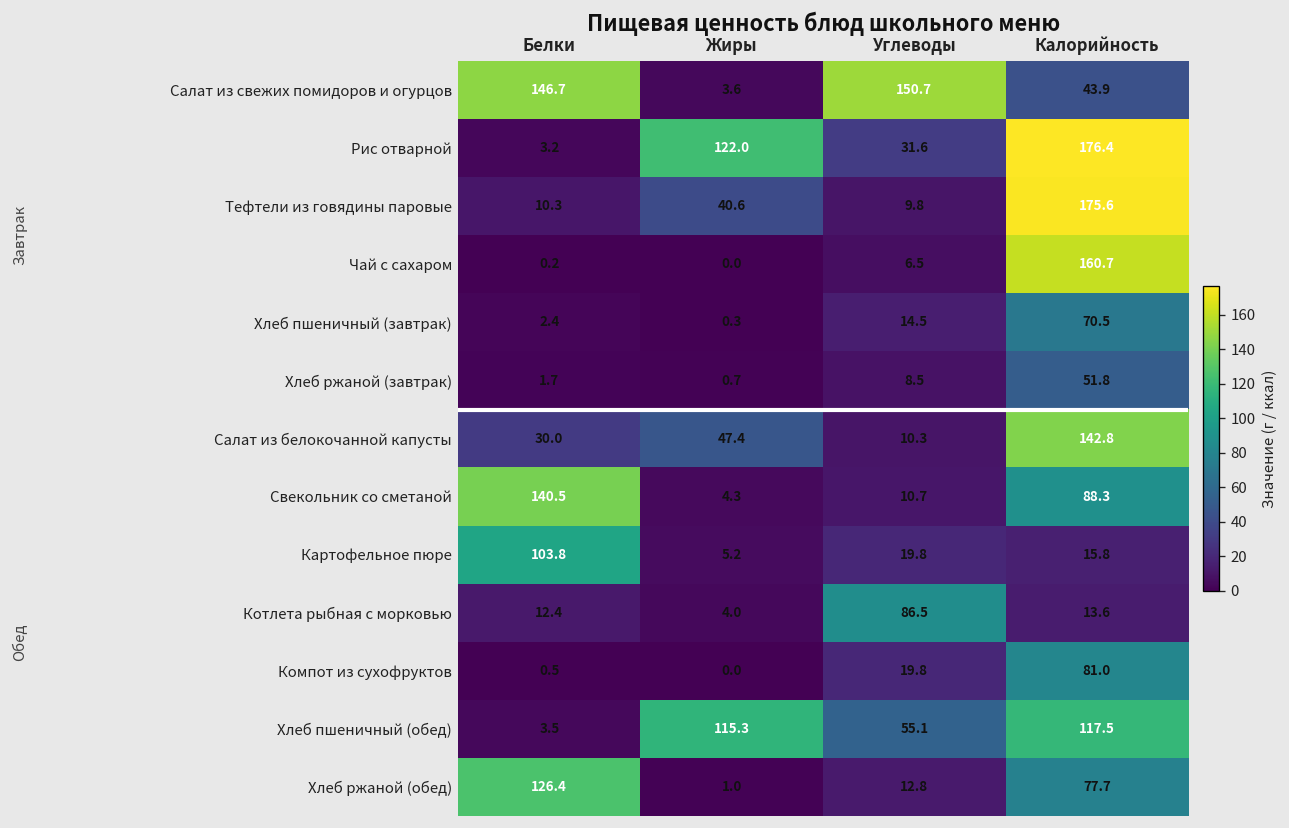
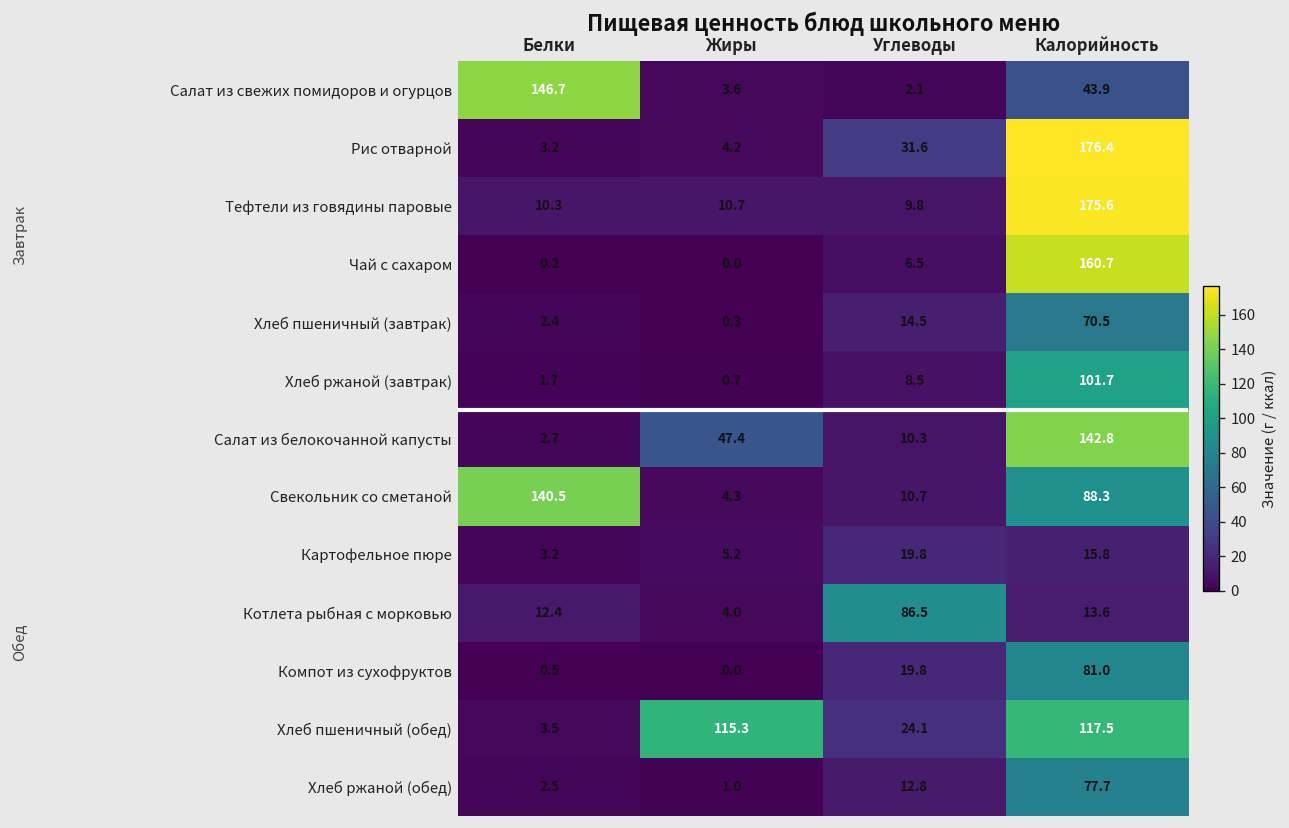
Салат из свежих помидоров и огурцов, Углеводы: 150.7 -> 2.1
Рис отварной, Жиры: 122.0 -> 4.2
Тефтели из говядины паровые, Жиры: 40.6 -> 10.7
Хлеб ржаной (завтрак), Калорийность: 51.8 -> 101.7
Салат из белокочанной капусты, Белки: 30.0 -> 2.7
Картофельное пюре, Белки: 103.8 -> 3.2
Хлеб пшеничный (обед), Углеводы: 55.1 -> 24.1
Хлеб ржаной (обед), Белки: 126.4 -> 2.5
